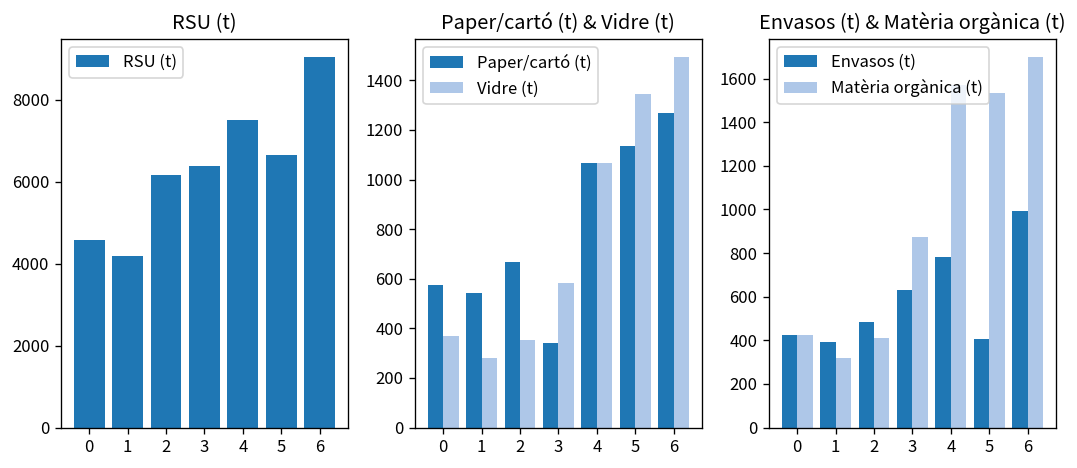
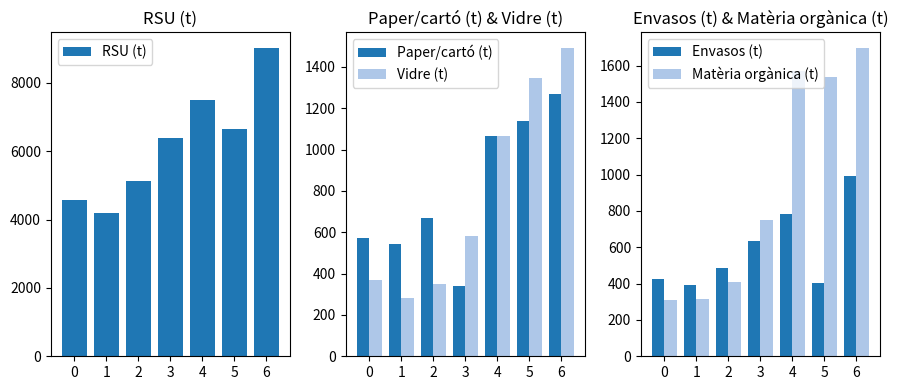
RSU (t), 2: 6200 -> 5100
Envasos (t) & Matèria orgànica (t), Matèria orgànica (t), 0: 420 -> 310
Envasos (t) & Matèria orgànica (t), Matèria orgànica (t), 3: 870 -> 750
